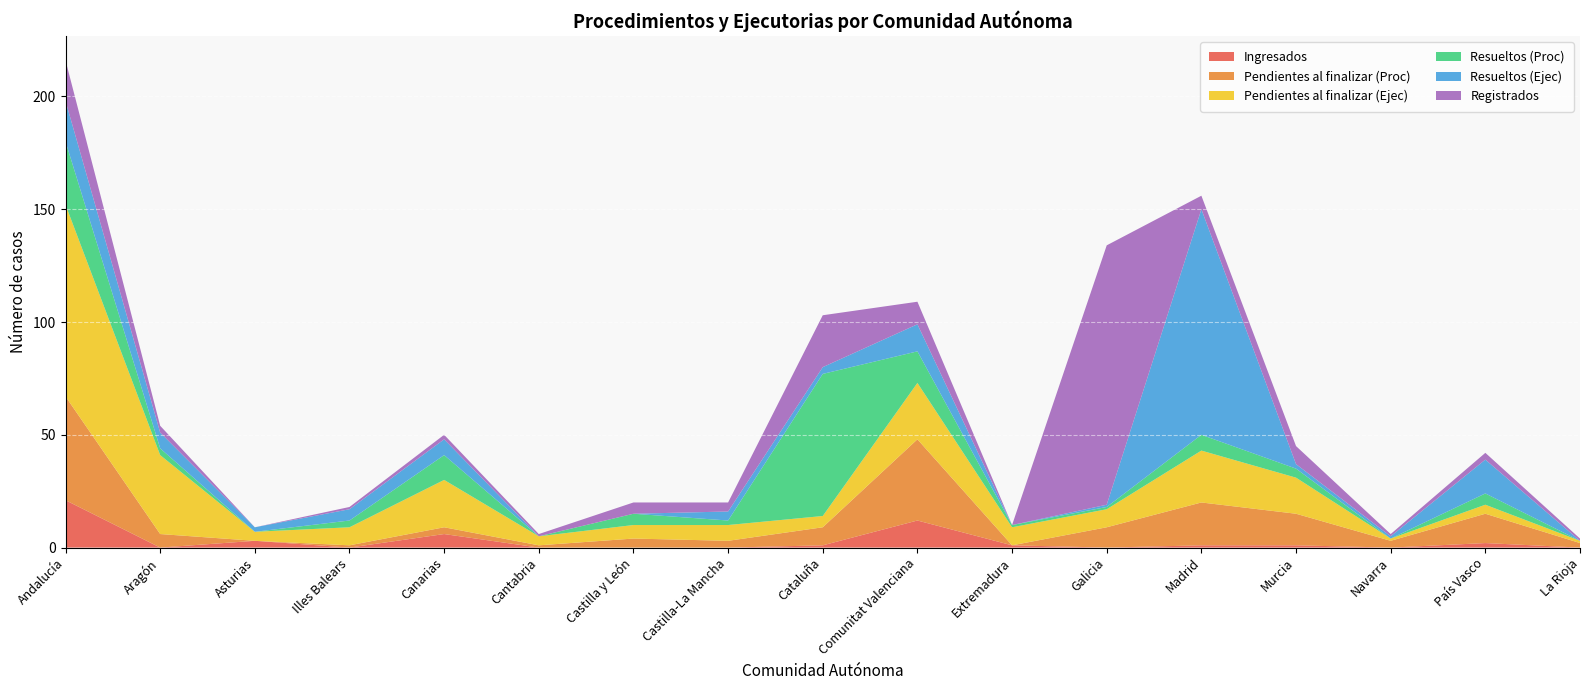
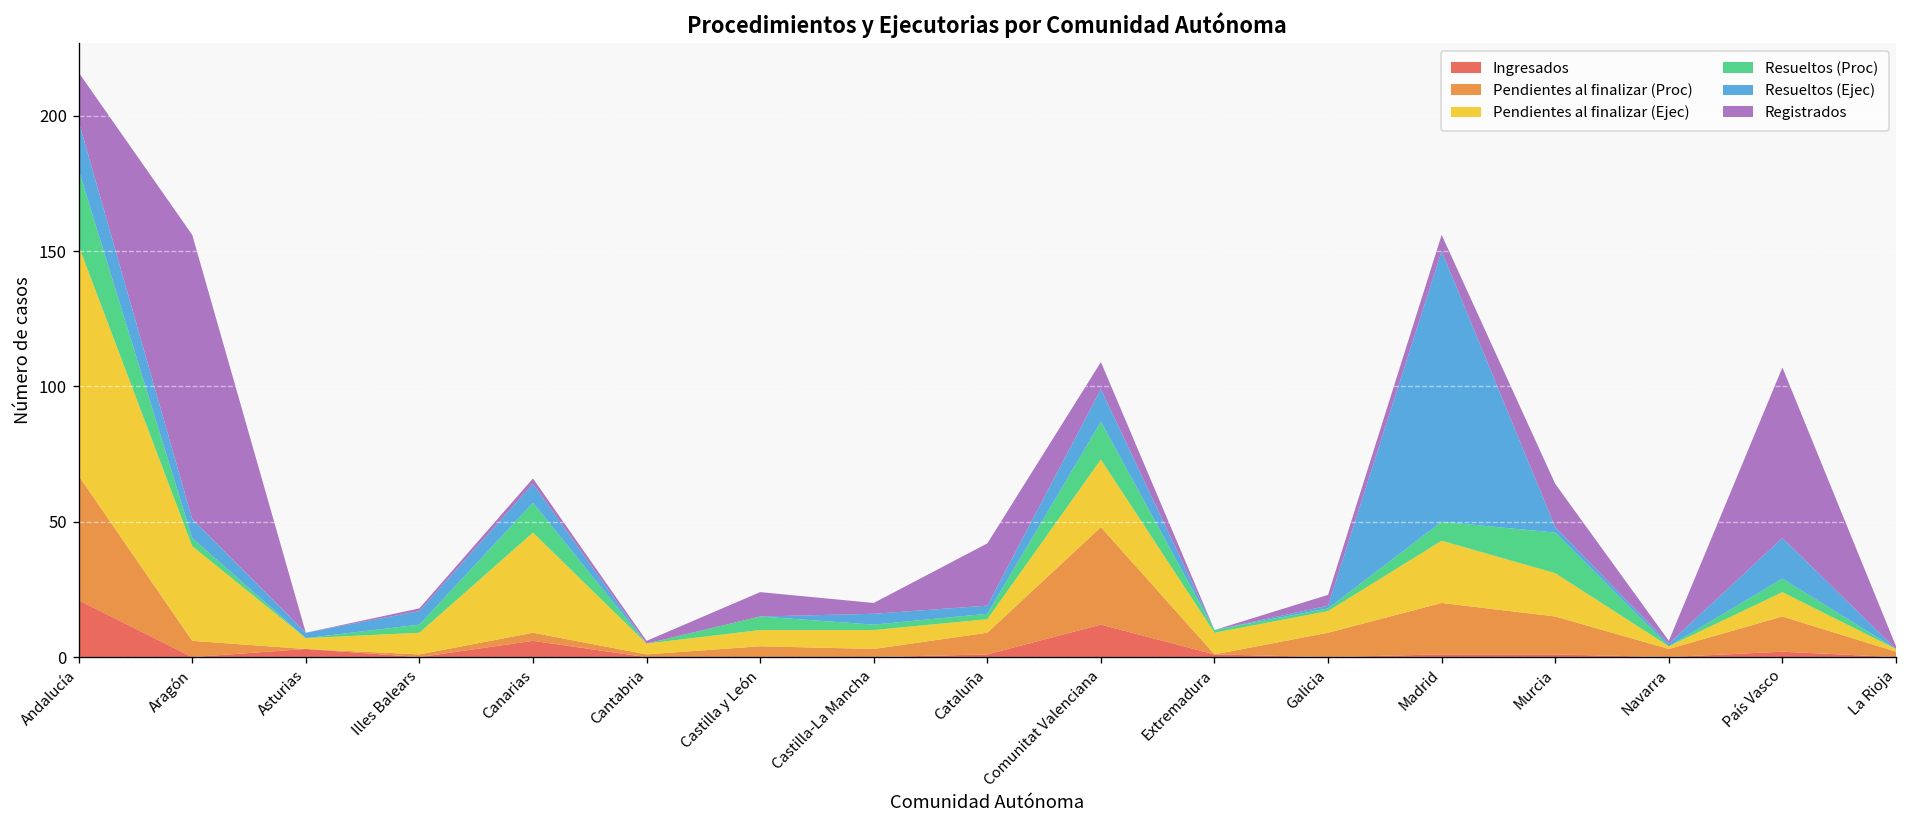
Registrados, Aragón: 3 -> 105
Pendientes al finalizar (Ejec), Canarias: 21 -> 37
Registrados, Castilla y León: 5 -> 9
Resueltos (Proc), Cataluña: 63 -> 2
Registrados, Galicia: 115 -> 4
Resueltos (Proc), Murcia: 4 -> 15
Registrados, Murcia: 8 -> 16
Pendientes al finalizar (Ejec), País Vasco: 4 -> 9
Registrados, País Vasco: 3 -> 63
